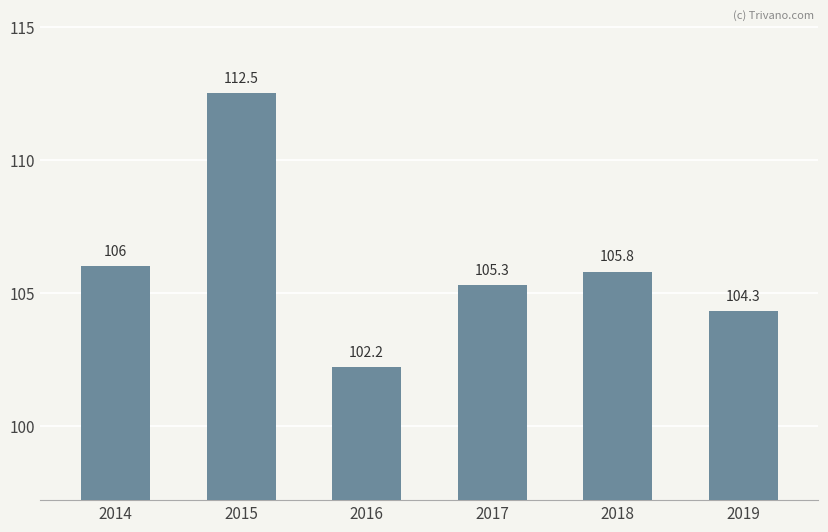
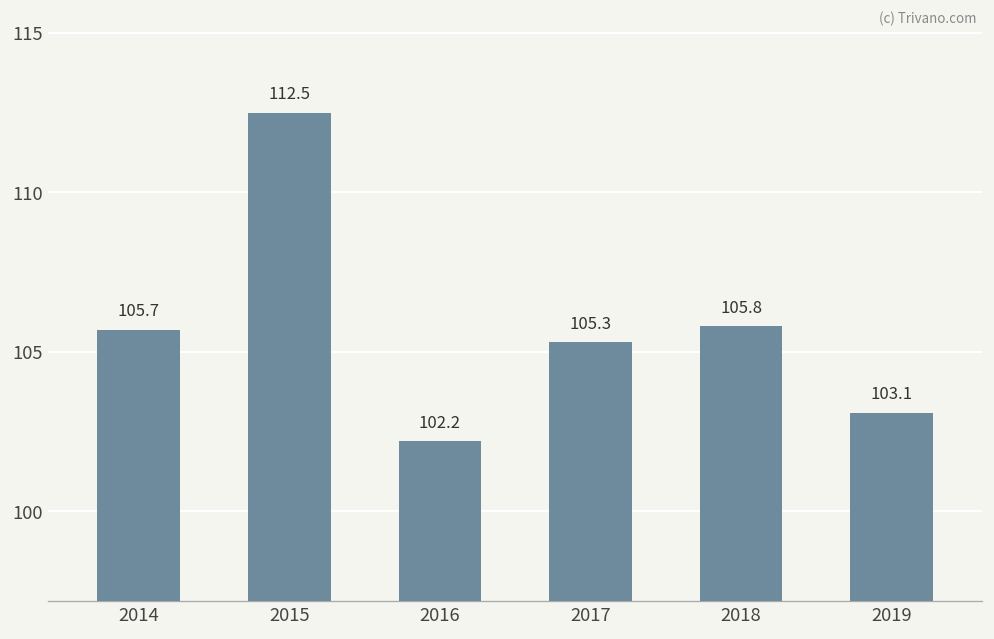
2014: 106 -> 105.7
2019: 104.3 -> 103.1
